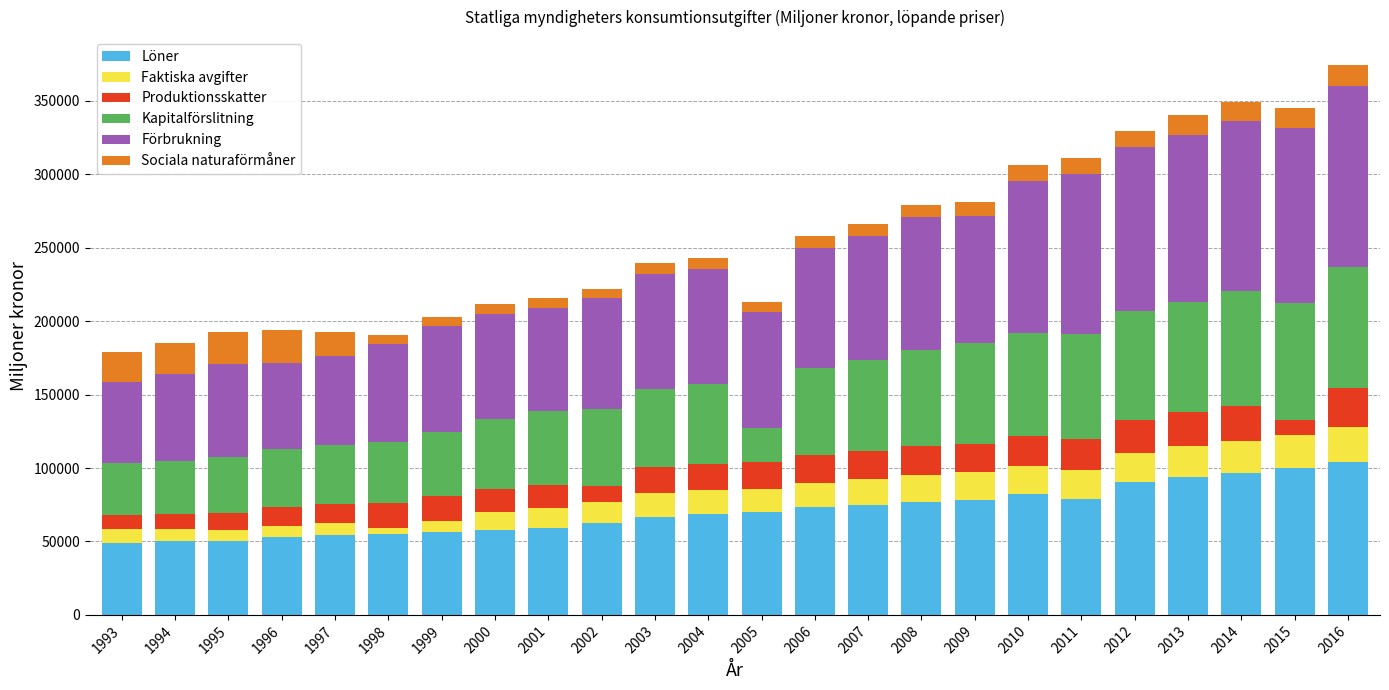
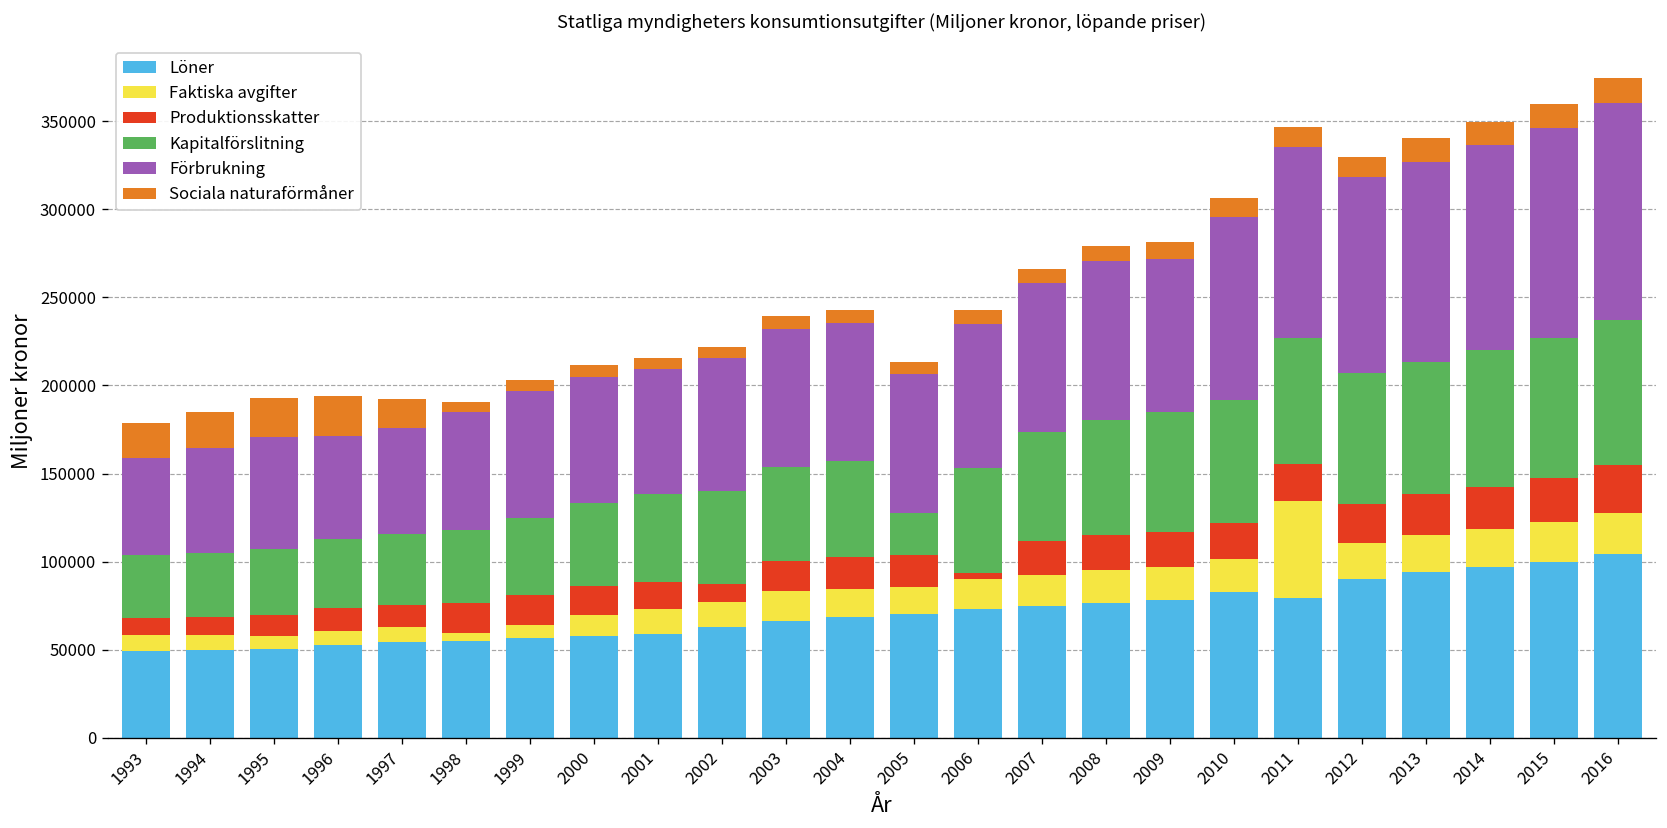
Produktionsskatter, 2006: 19000 -> 4000
Faktiska avgifter, 2011: 20000 -> 55000
Produktionsskatter, 2015: 11000 -> 25000
